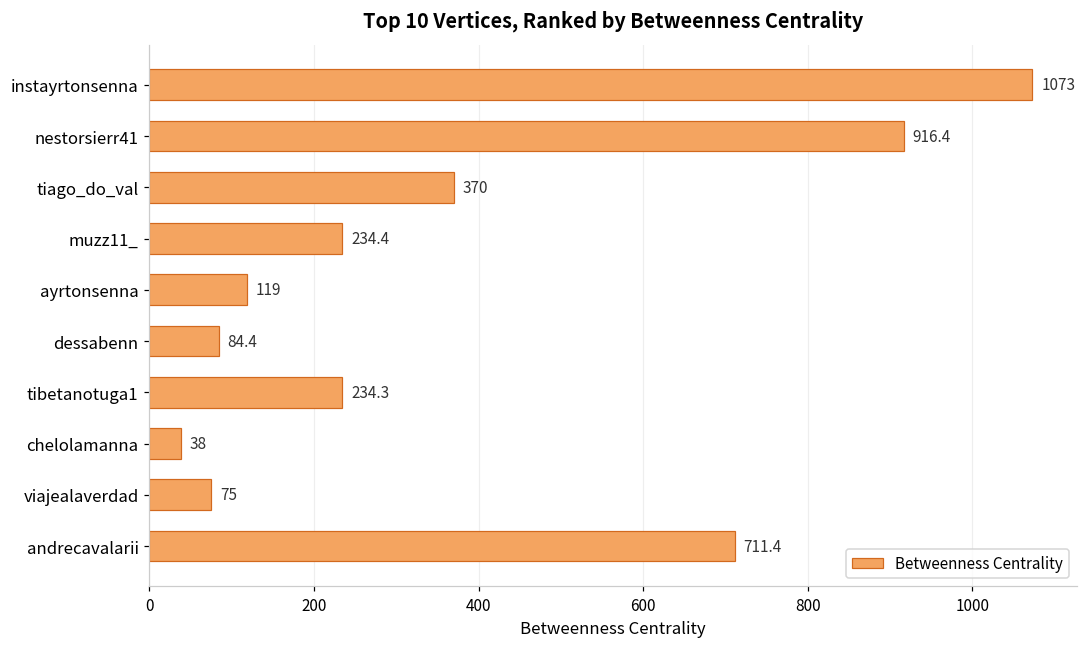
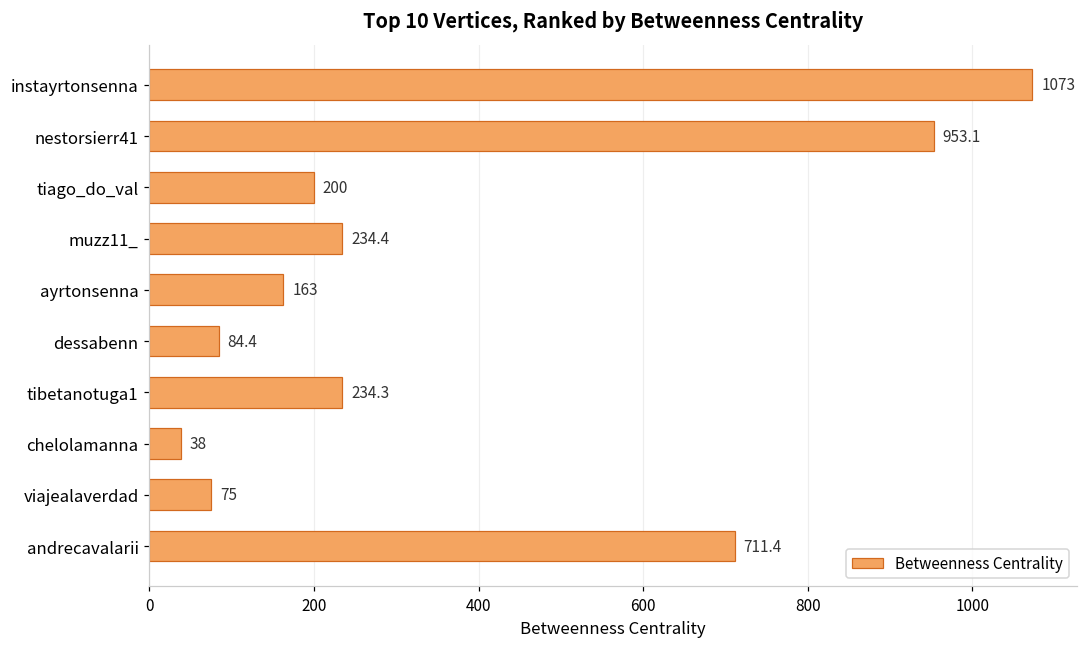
nestorsierr41: 916.4 -> 953.1
tiago_do_val: 370 -> 200
ayrtonsenna: 119 -> 163
